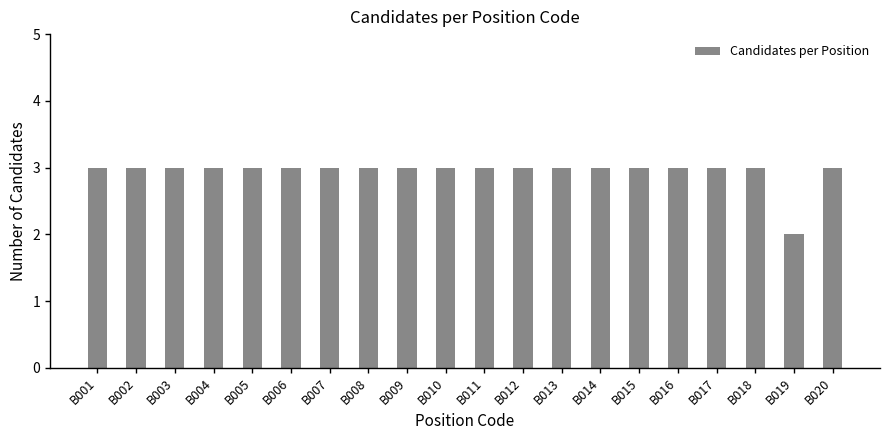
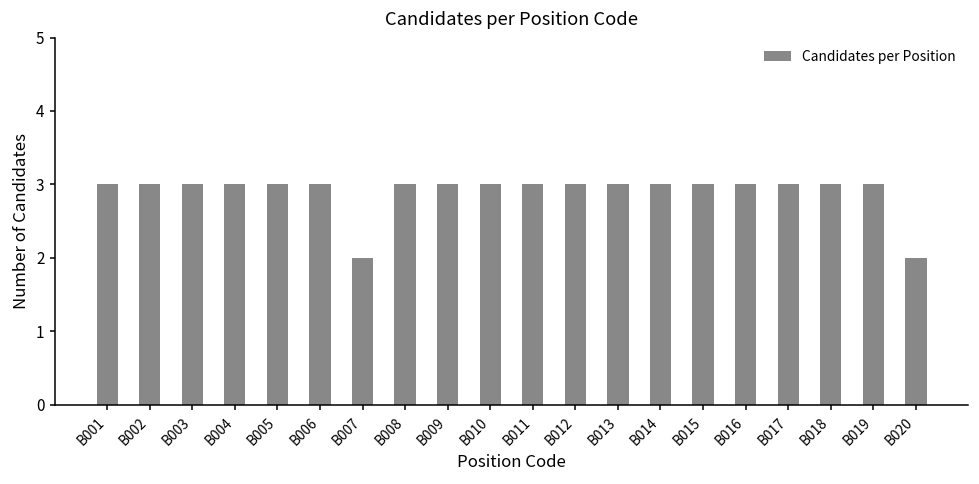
B007: 3 -> 2
B019: 2 -> 3
B020: 3 -> 2
